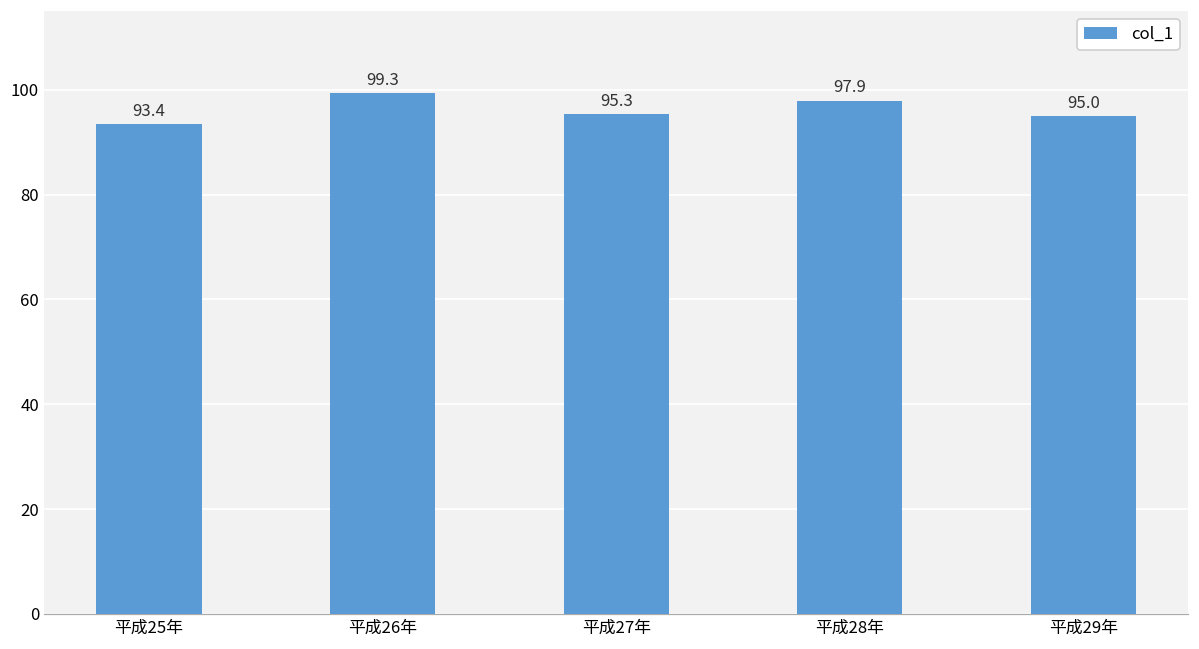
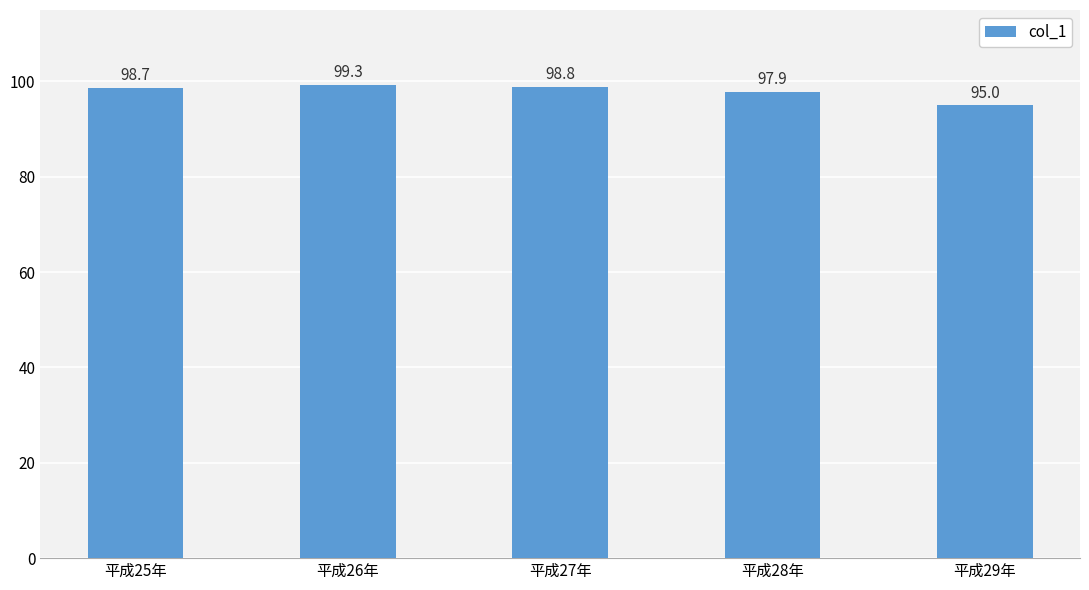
平成25年: 93.4 -> 98.7
平成27年: 95.3 -> 98.8
